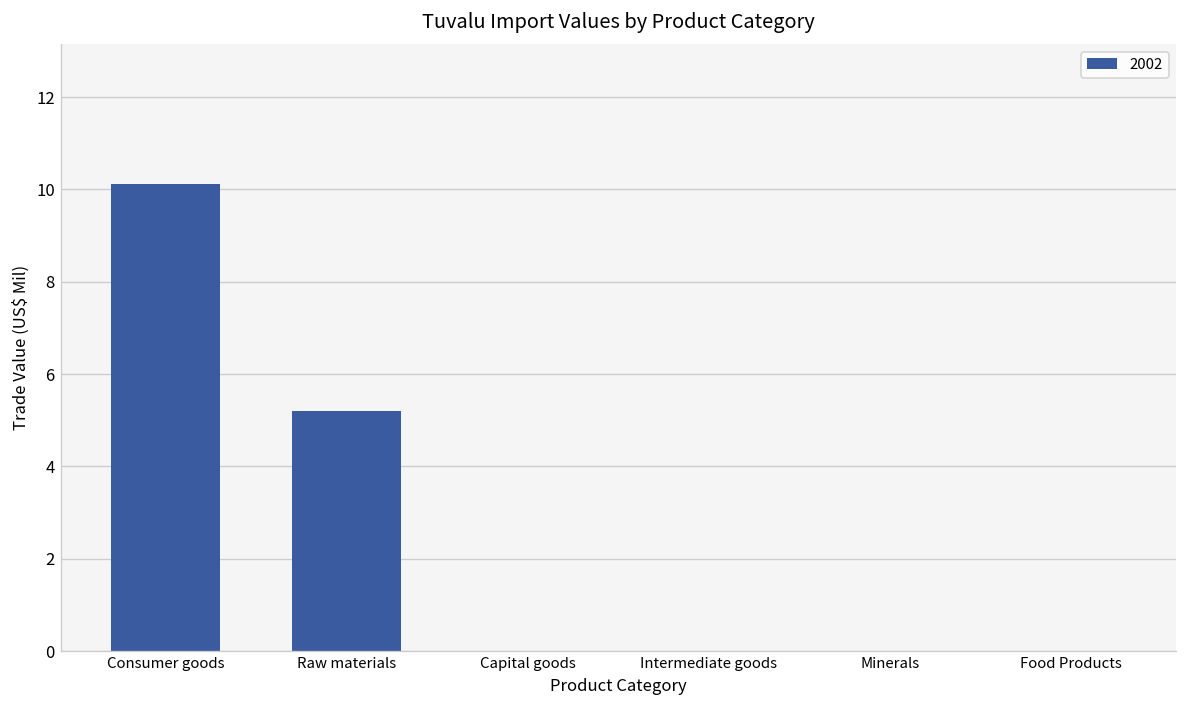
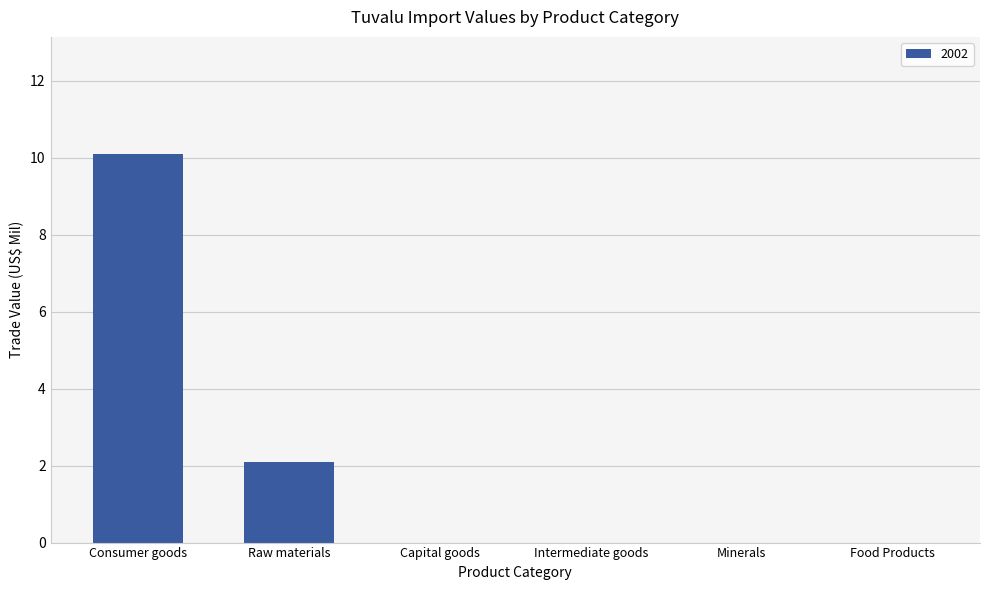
Raw materials: 5.2 -> 2.1
